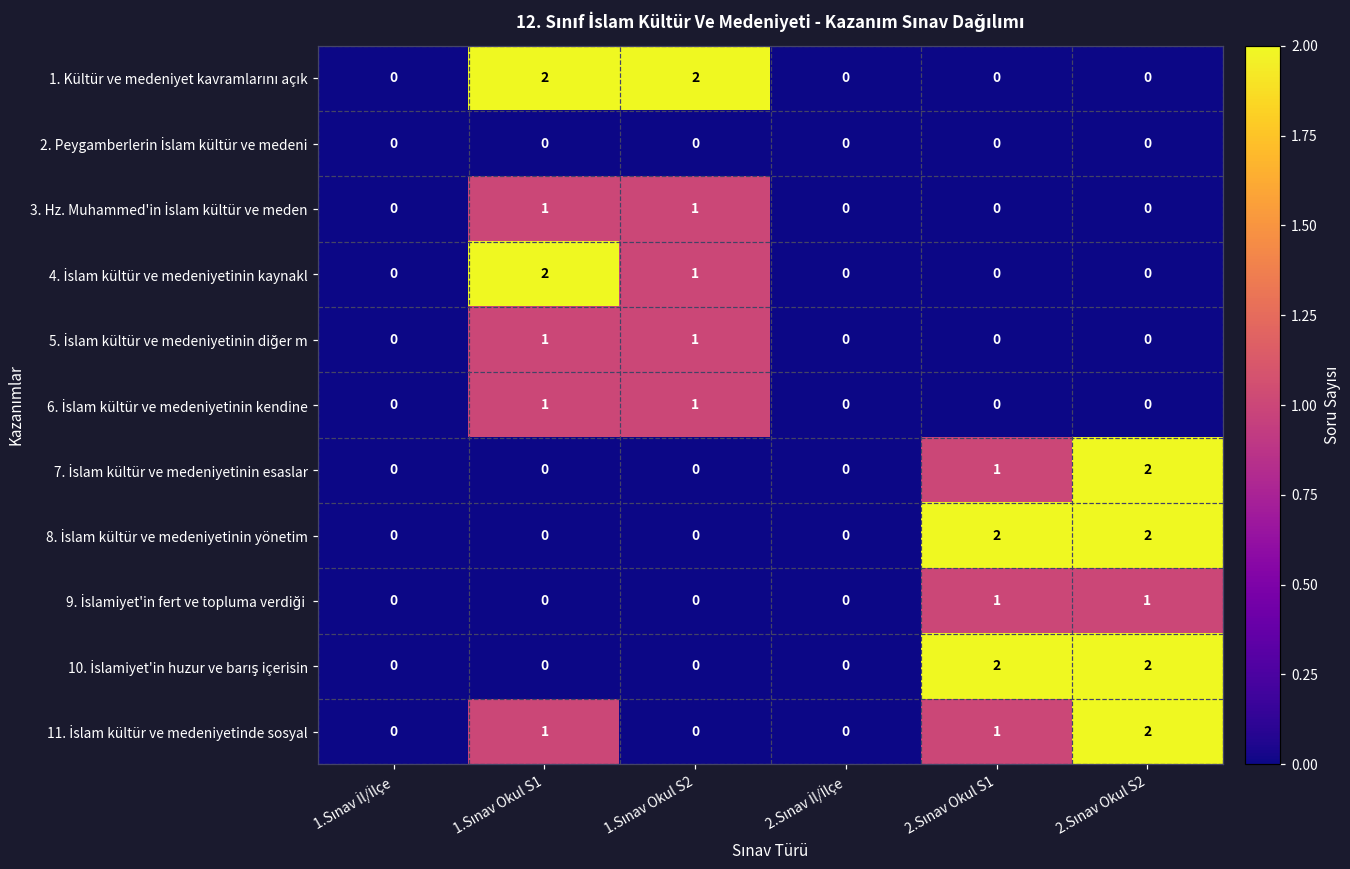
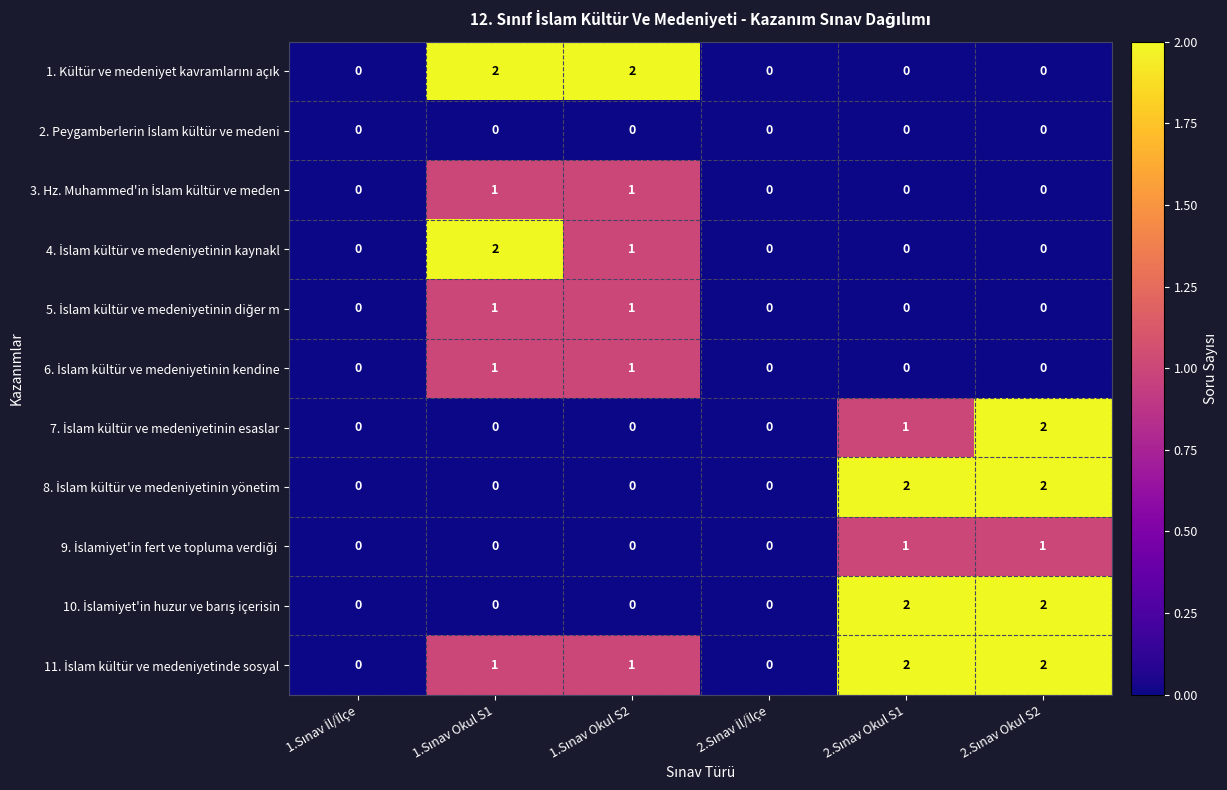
11. İslam kültür ve medeniyetinde sosyal, 1.Sınav Okul S2: 0 -> 1
11. İslam kültür ve medeniyetinde sosyal, 2.Sınav Okul S1: 1 -> 2
